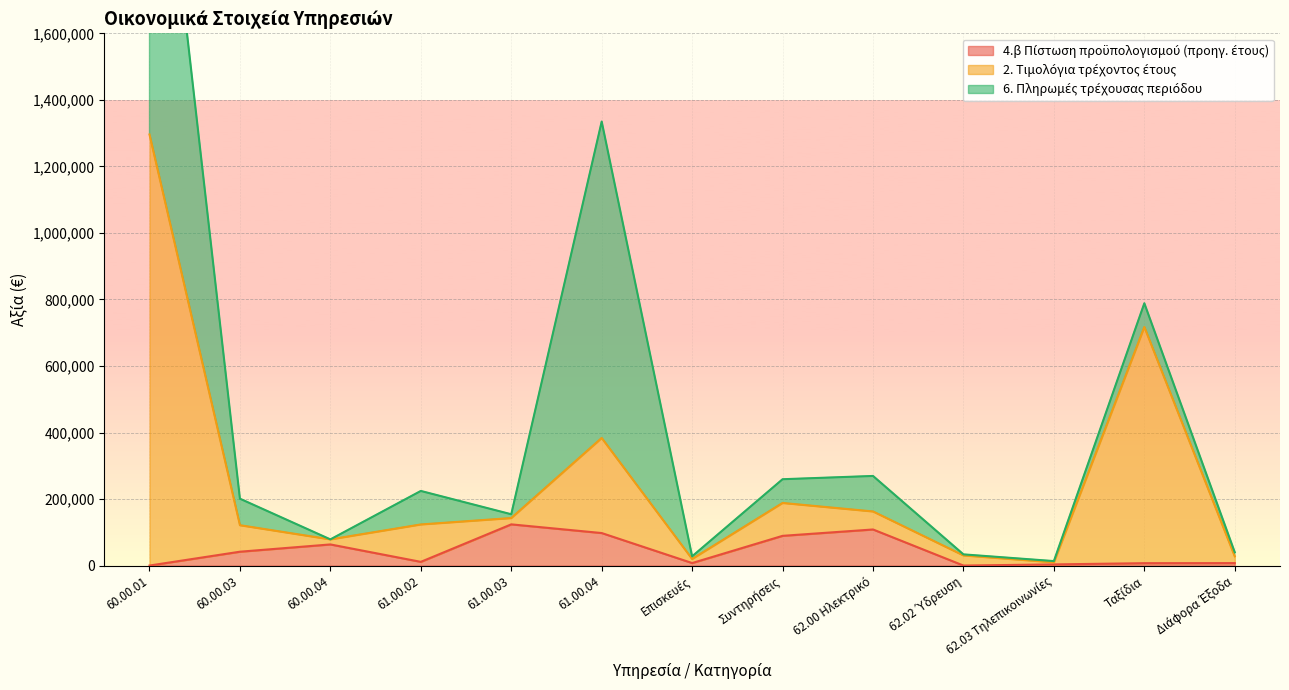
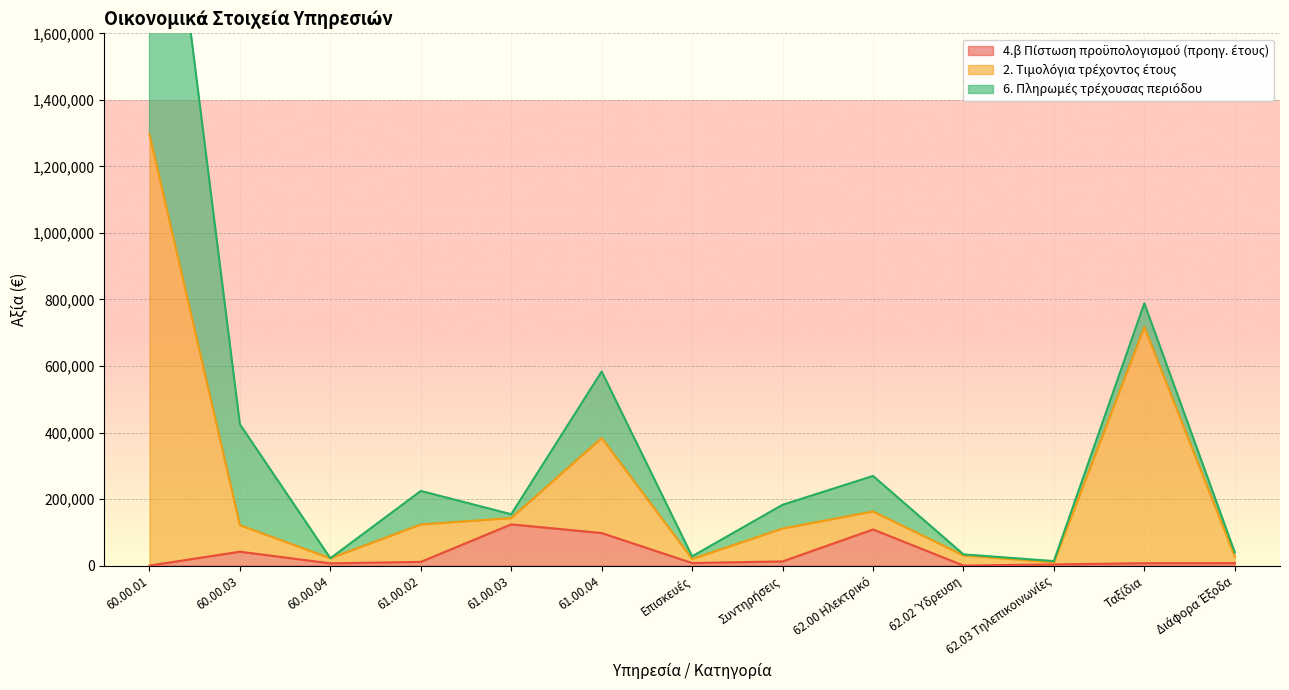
6. Πληρωμές τρέχουσας περιόδου, 60.00.03: 80,000 -> 300,000
4.β Πίστωση προϋπολογισμού (προηγ. έτους), 60.00.04: 60,000 -> 10,000
6. Πληρωμές τρέχουσας περιόδου, 61.00.04: 950,000 -> 200,000
4.β Πίστωση προϋπολογισμού (προηγ. έτους), Συντηρήσεις: 90,000 -> 10,000
